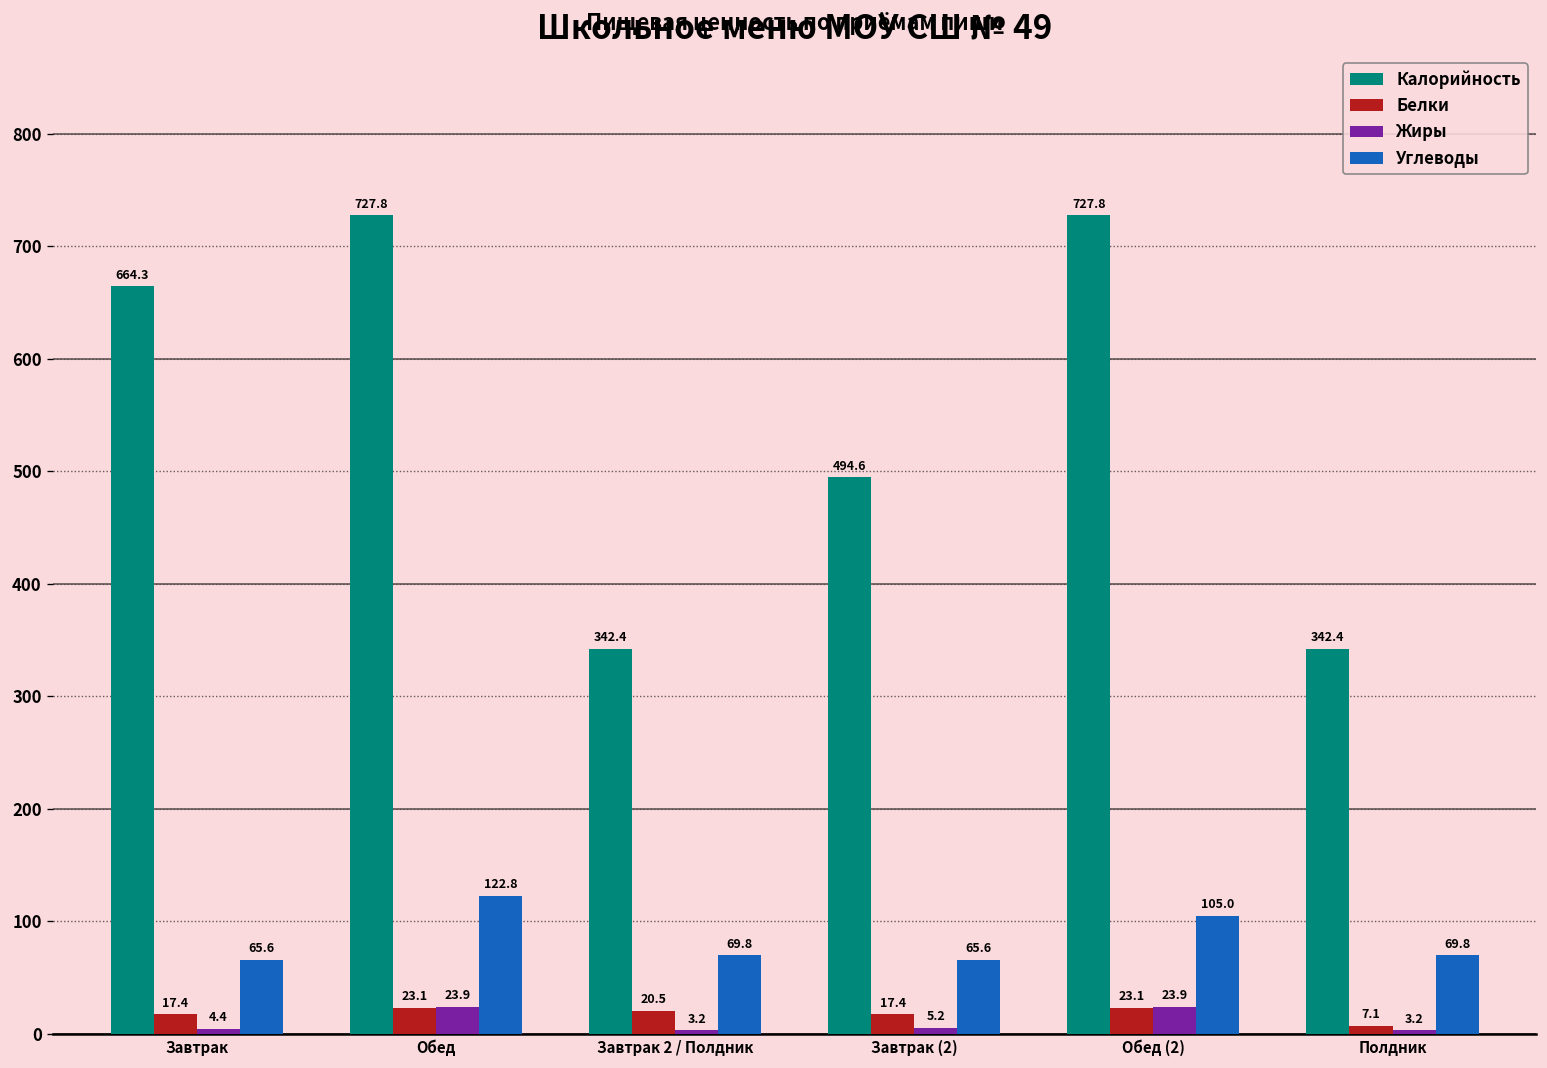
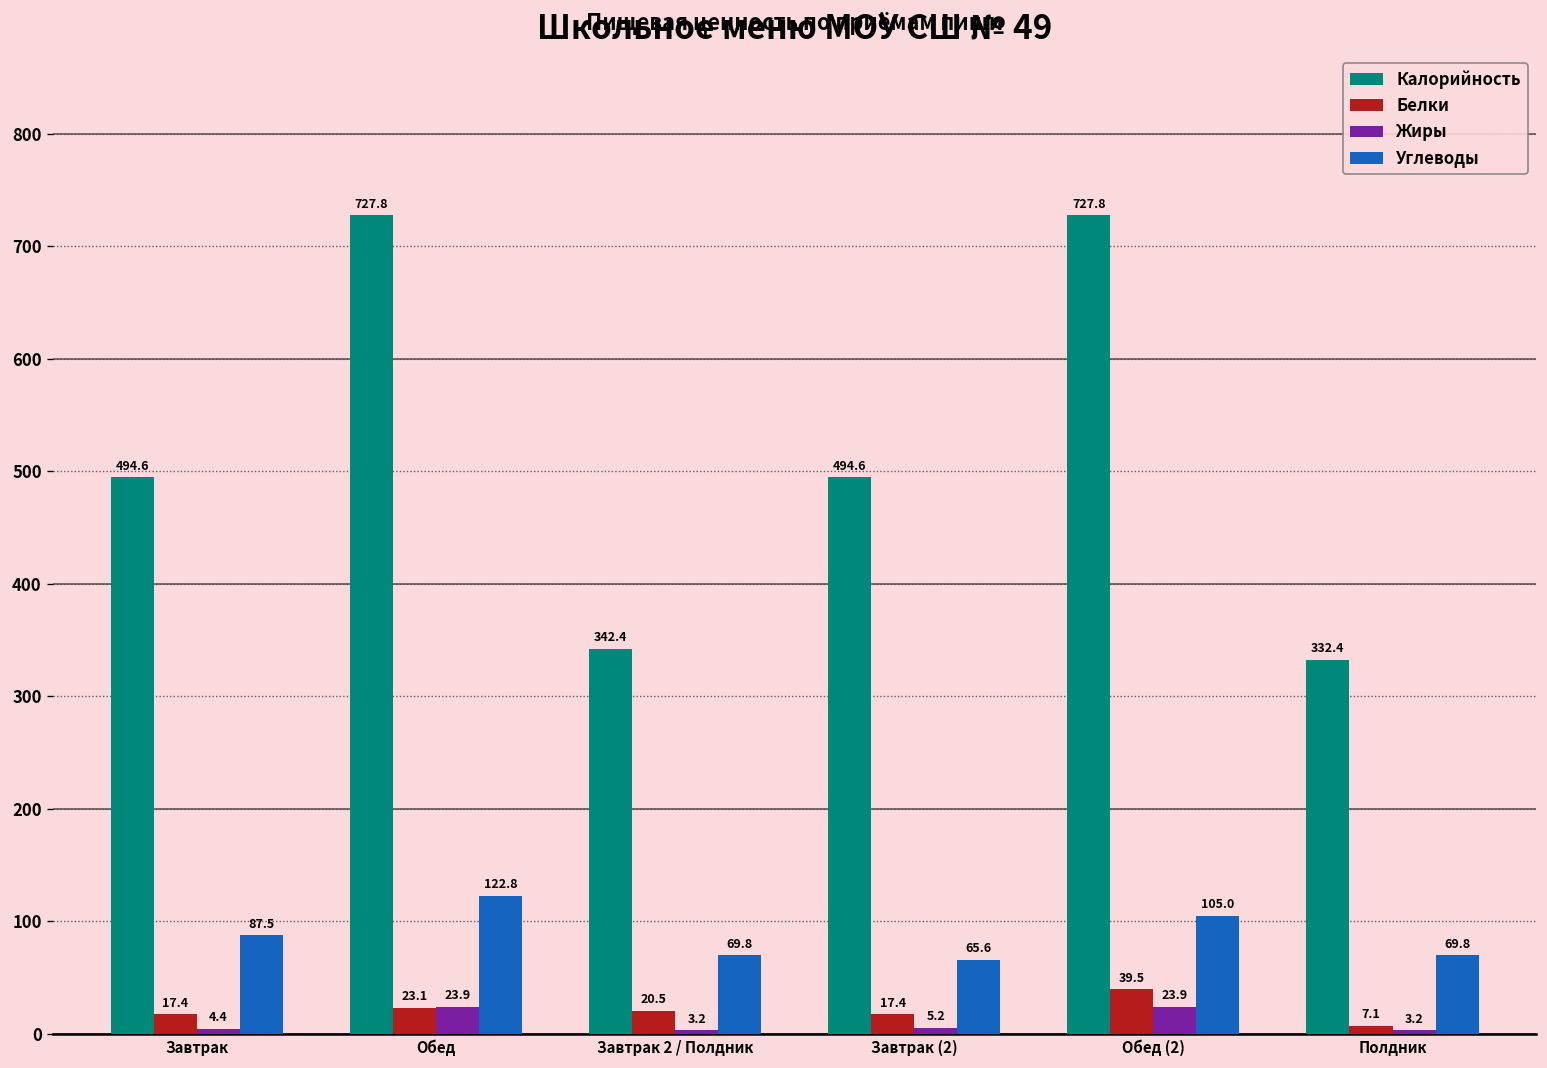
Калорийность, Завтрак: 664.3 -> 494.6
Углеводы, Завтрак: 65.6 -> 87.5
Белки, Обед (2): 23.1 -> 39.5
Калорийность, Полдник: 342.4 -> 332.4
